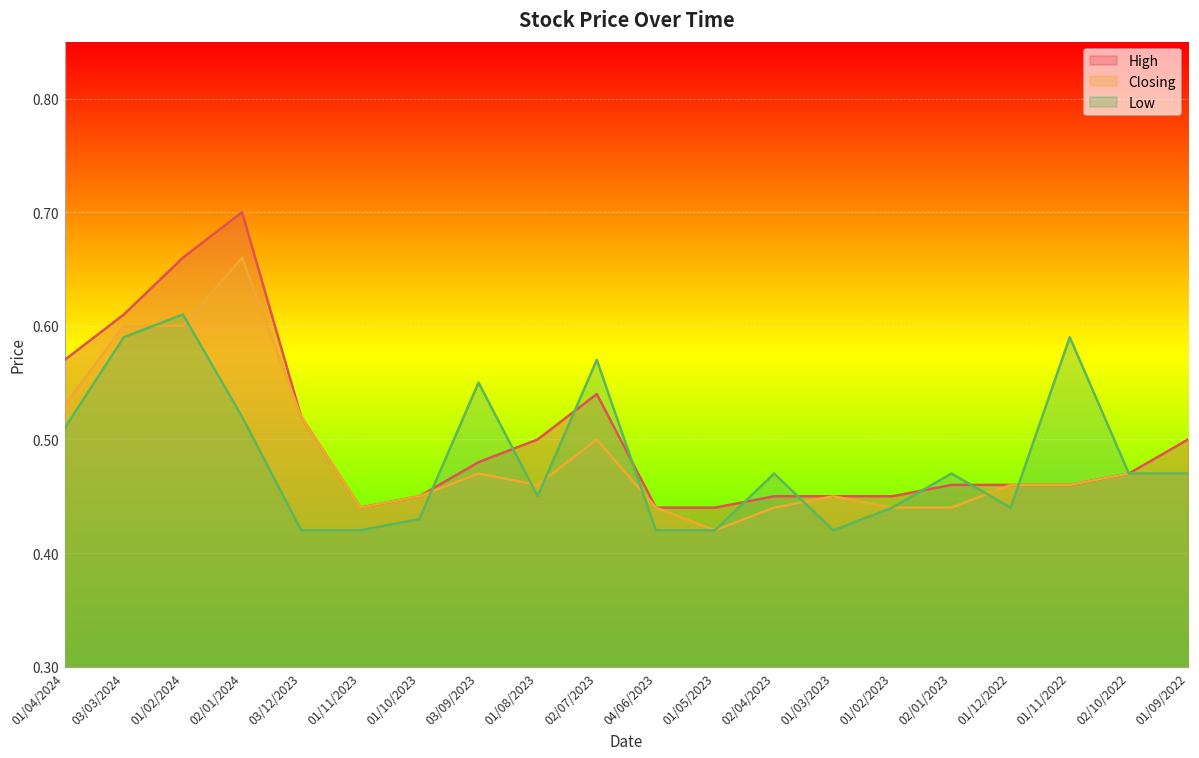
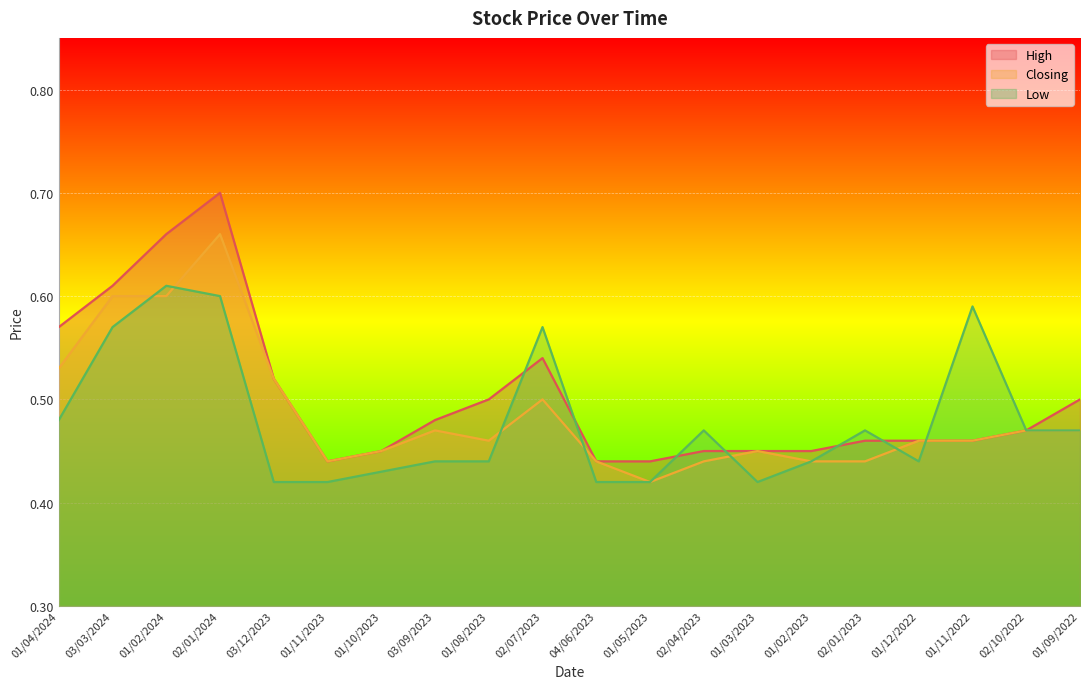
Low, 01/04/2024: 0.51 -> 0.48
Low, 03/03/2024: 0.59 -> 0.57
Low, 02/01/2024: 0.52 -> 0.60
Low, 03/09/2023: 0.55 -> 0.44
Low, 01/08/2023: 0.45 -> 0.44
